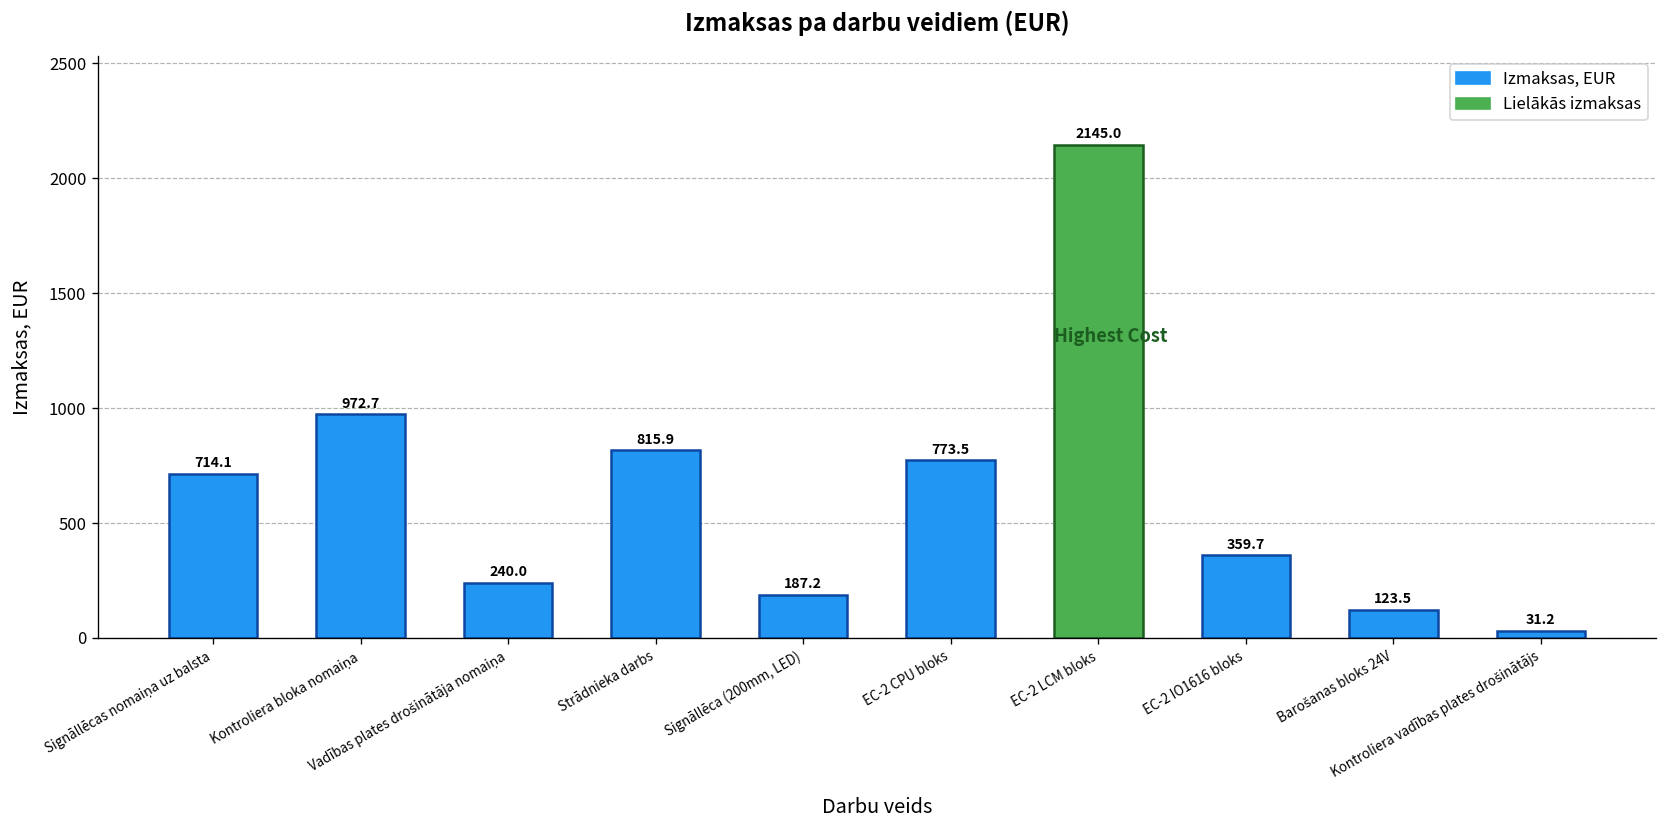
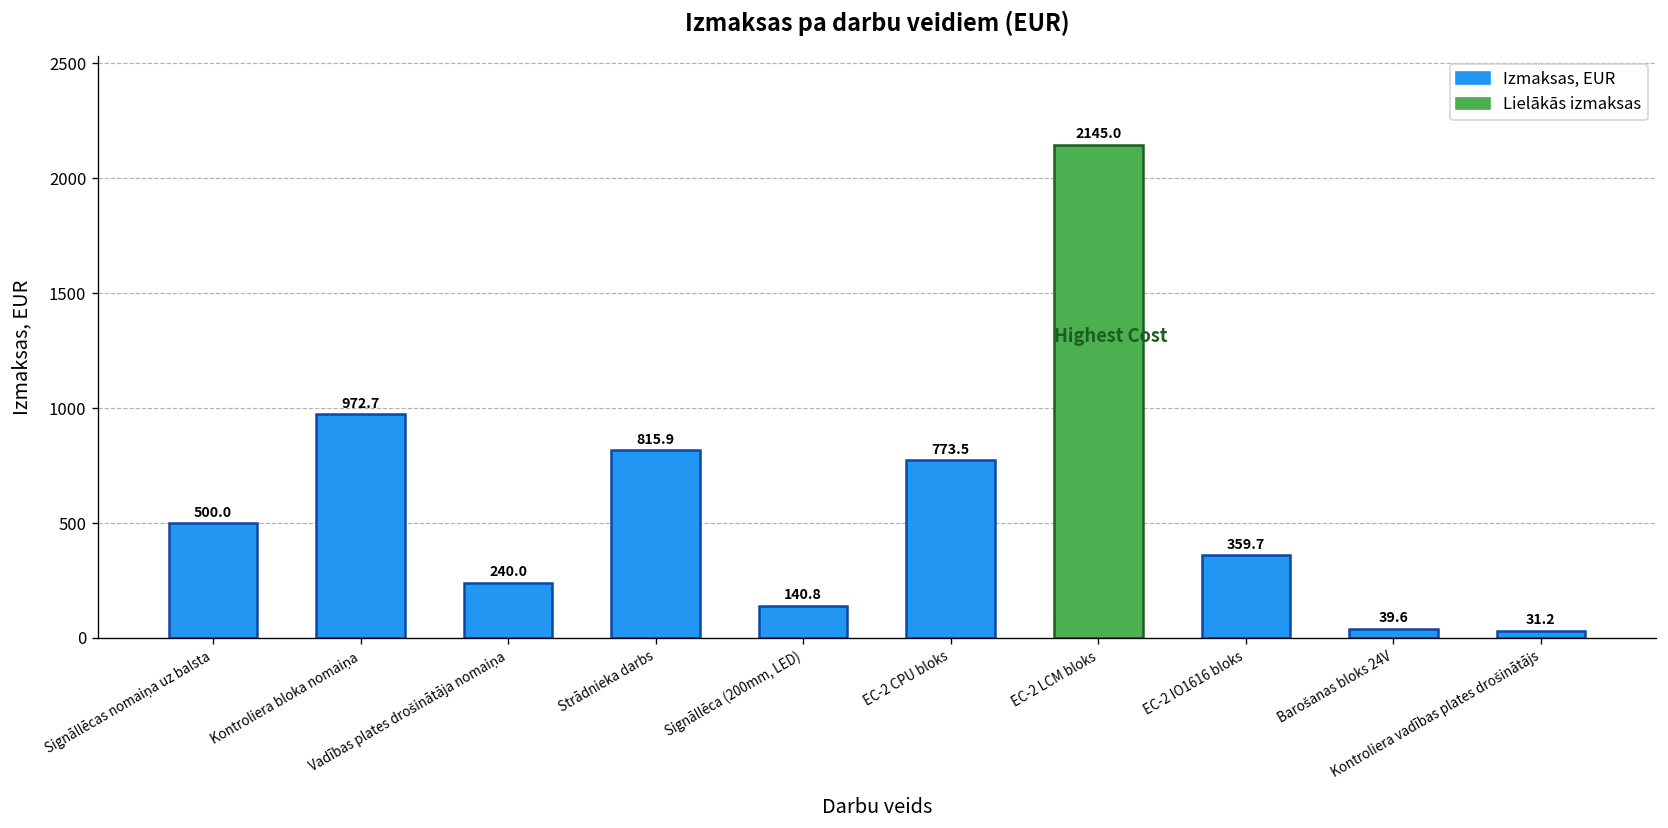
Signāllēcas nomaiņa uz balsta: 714.1 -> 500.0
Signāllēca (200mm, LED): 187.2 -> 140.8
Barošanas bloks 24V: 123.5 -> 39.6
